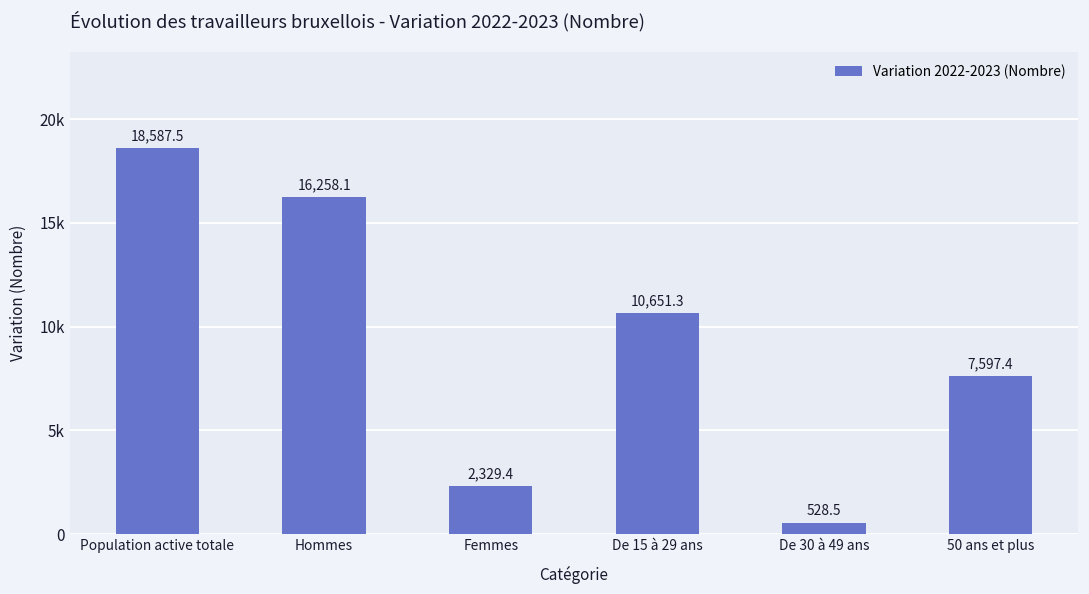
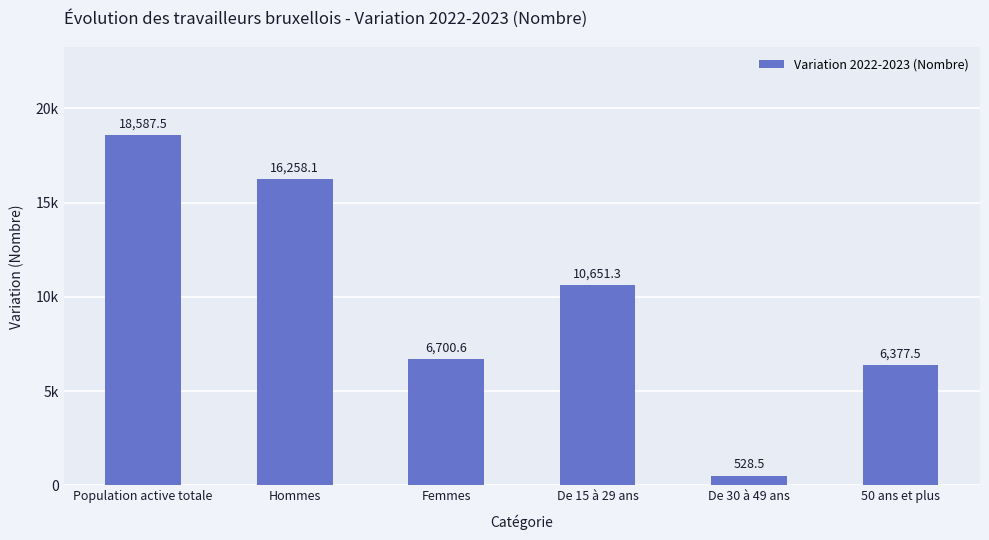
Femmes: 2,329.4 -> 6,700.6
50 ans et plus: 7,597.4 -> 6,377.5
